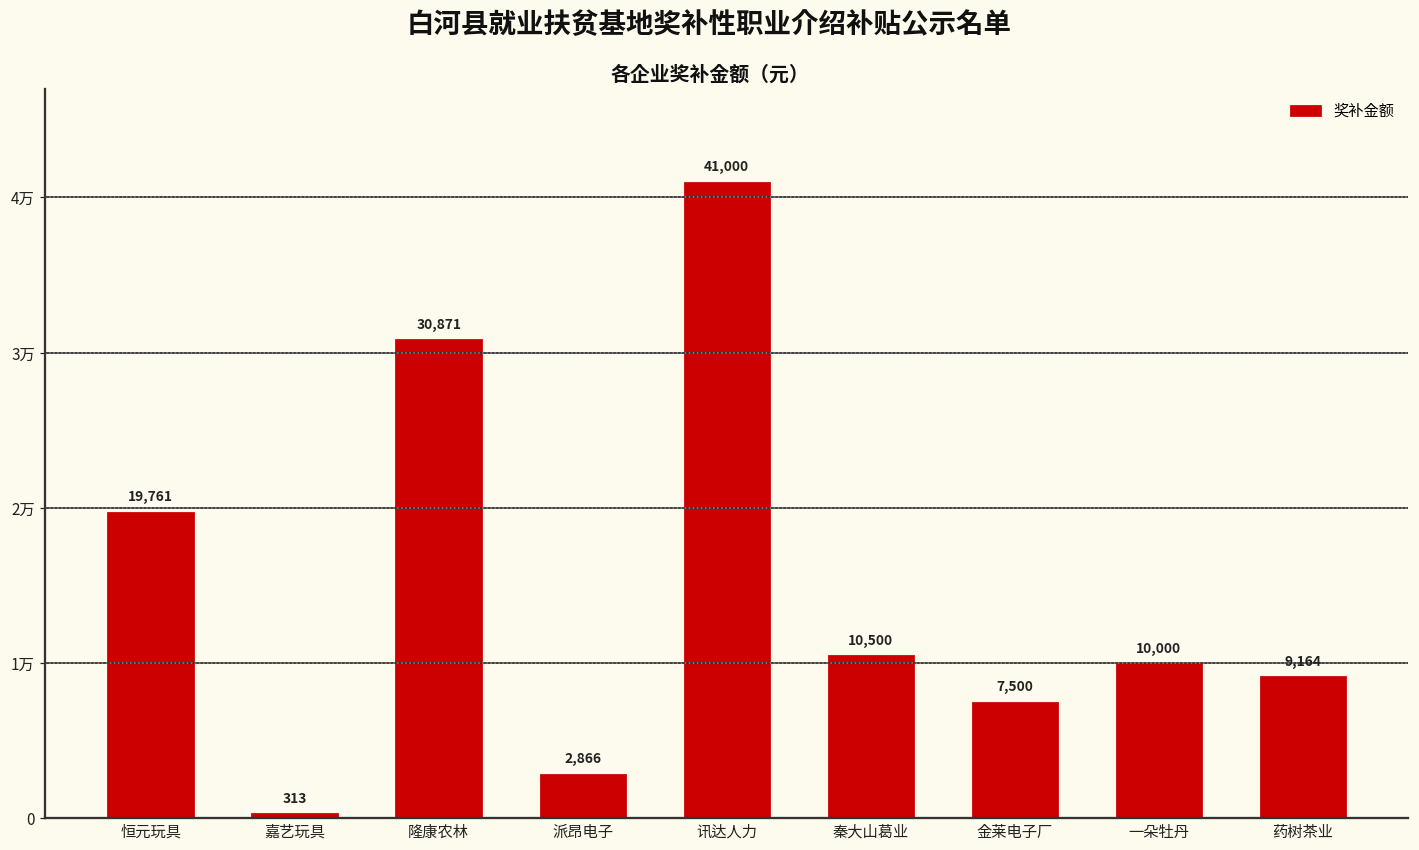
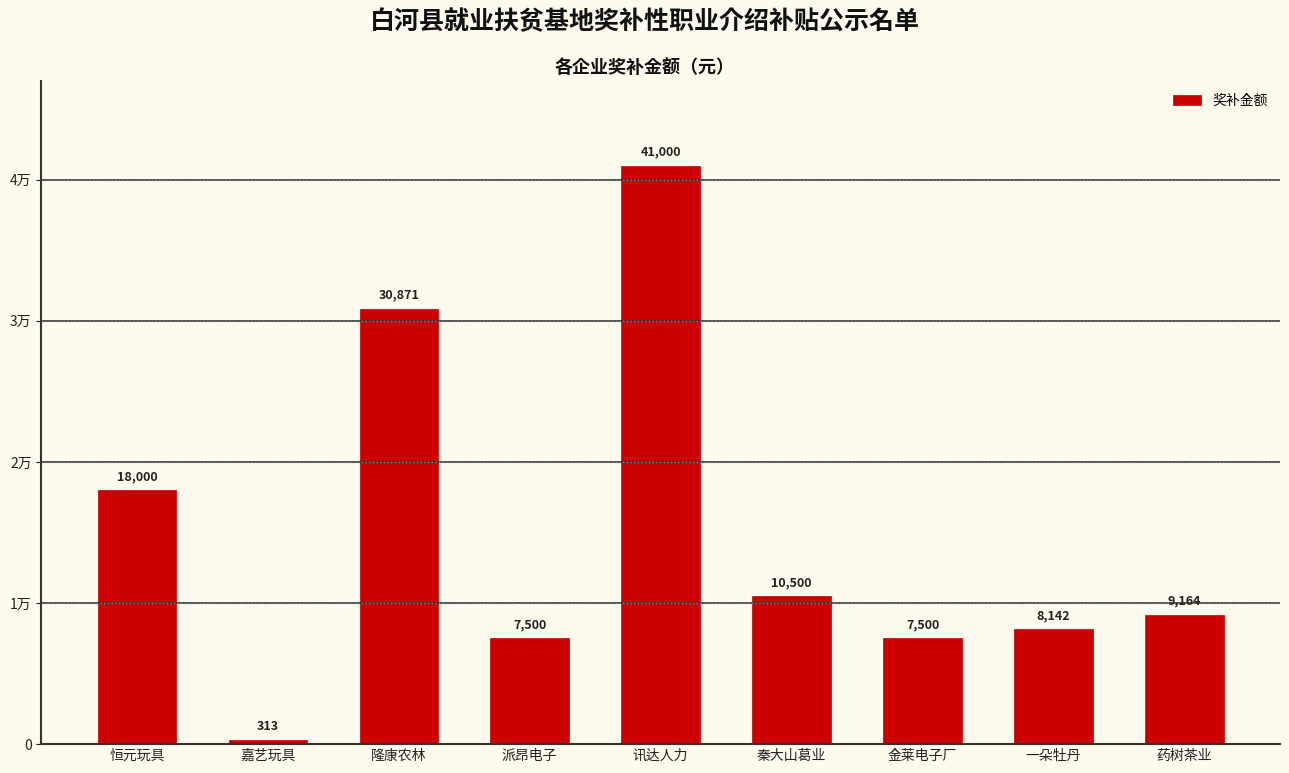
恒元玩具: 19,761 -> 18,000
派昂电子: 2,866 -> 7,500
一朵牡丹: 10,000 -> 8,142
